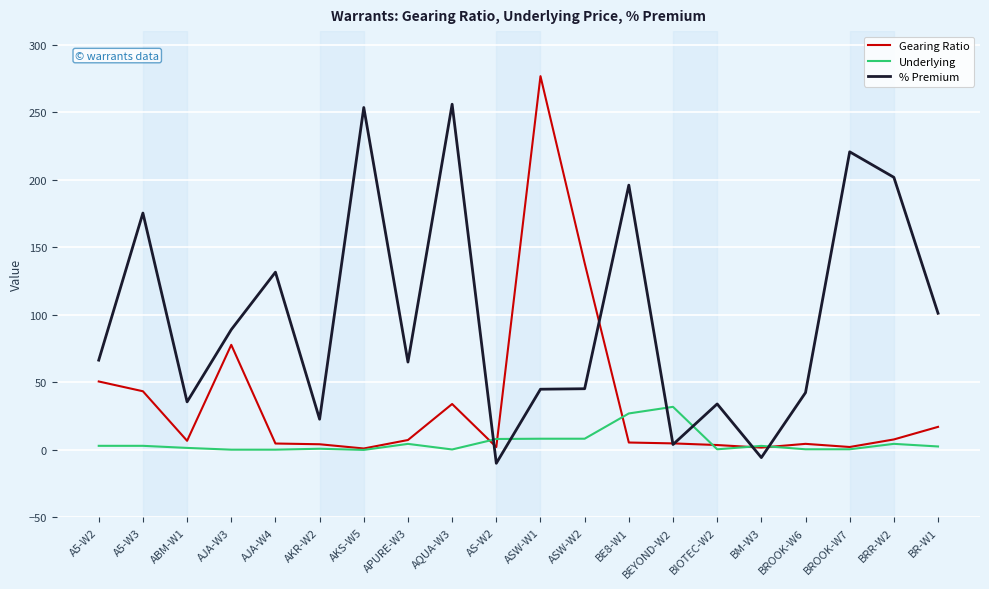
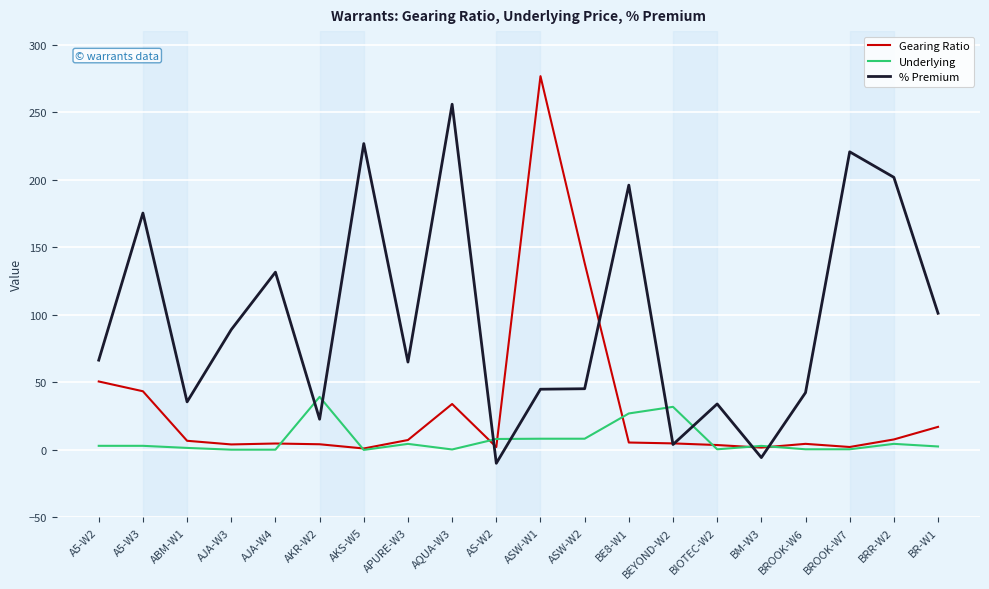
Gearing Ratio, AJA-W3: 78 -> 4
Underlying, AKR-W2: 1 -> 39
% Premium, AKS-W5: 253 -> 227
